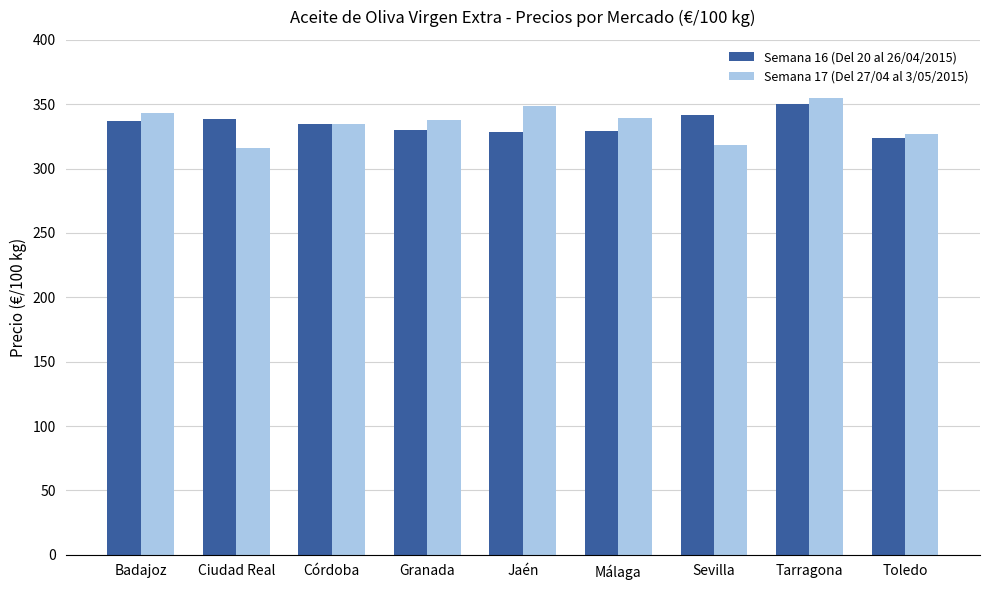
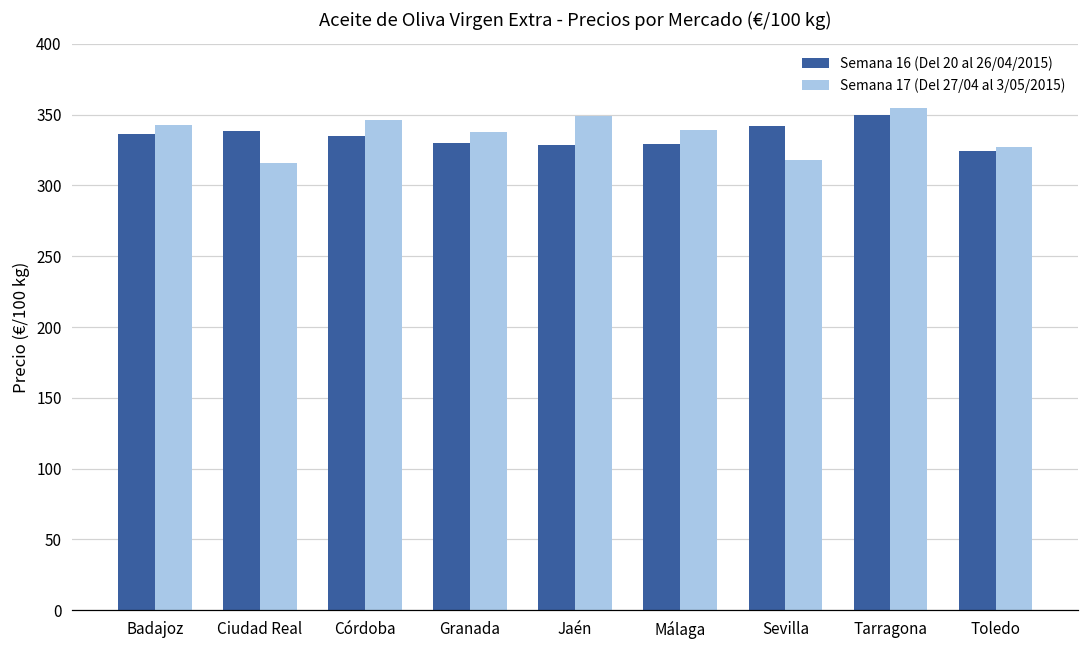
Semana 17 (Del 27/04 al 3/05/2015), Córdoba: 335 -> 346
